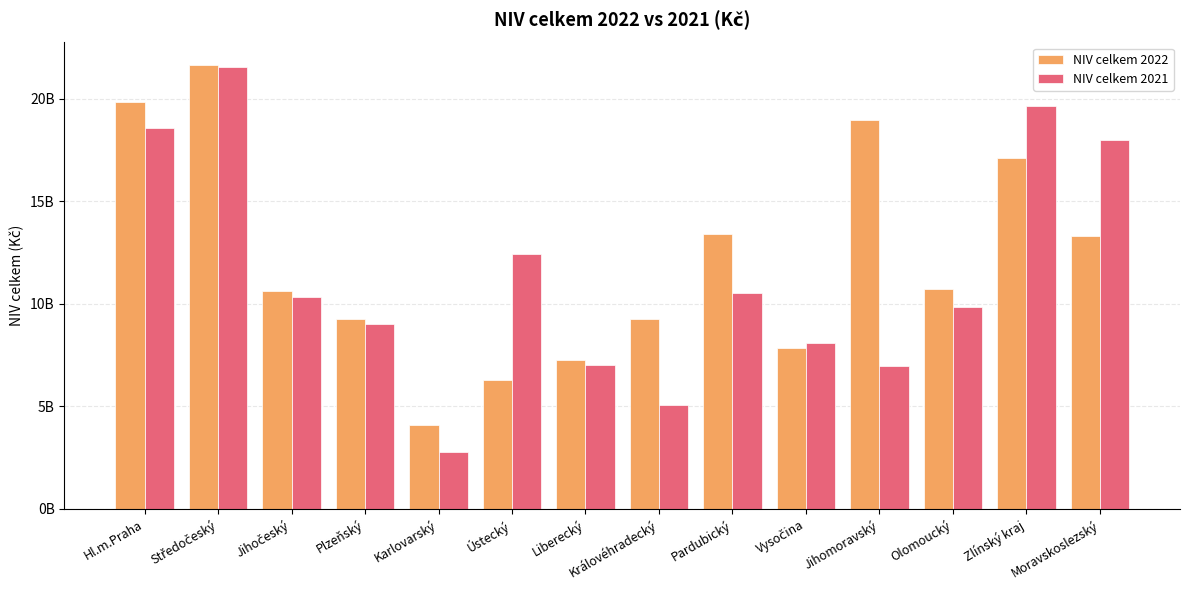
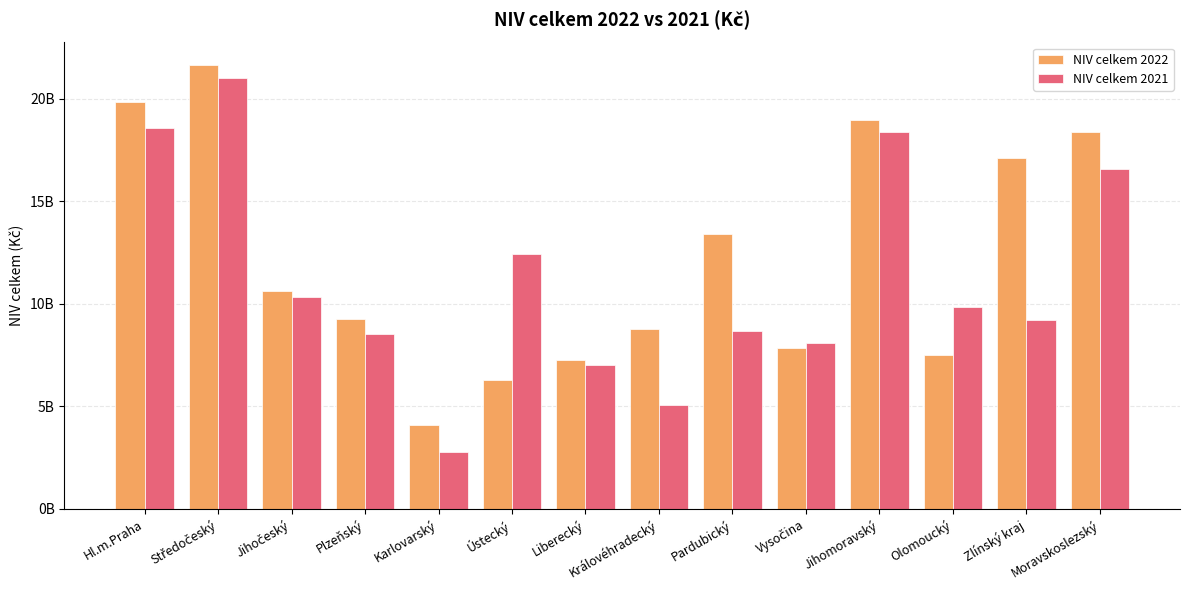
NIV celkem 2021, Středočeský: 21500000000 -> 21000000000
NIV celkem 2021, Plzeňský: 9000000000 -> 8500000000
NIV celkem 2022, Královéhradecký: 9200000000 -> 8800000000
NIV celkem 2021, Pardubický: 10500000000 -> 8700000000
NIV celkem 2021, Jihomoravský: 7000000000 -> 18400000000
NIV celkem 2022, Olomoucký: 10700000000 -> 7500000000
NIV celkem 2021, Zlínský kraj: 19600000000 -> 9200000000
NIV celkem 2022, Moravskoslezský: 13300000000 -> 18400000000
NIV celkem 2021, Moravskoslezský: 18000000000 -> 16600000000
